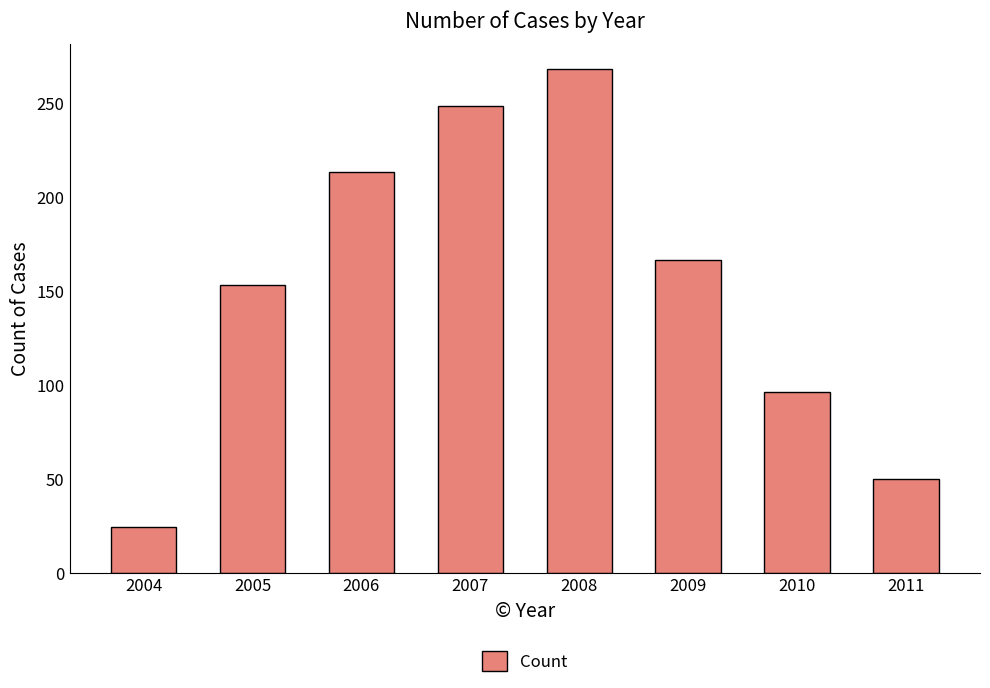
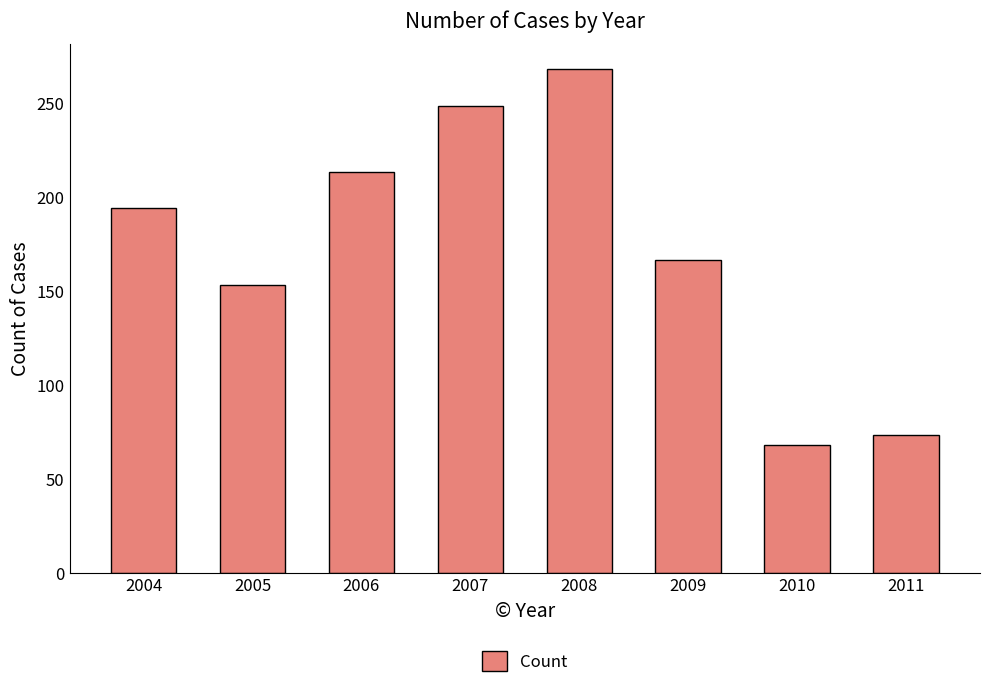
2004: 24 -> 194
2010: 96 -> 68
2011: 50 -> 73
